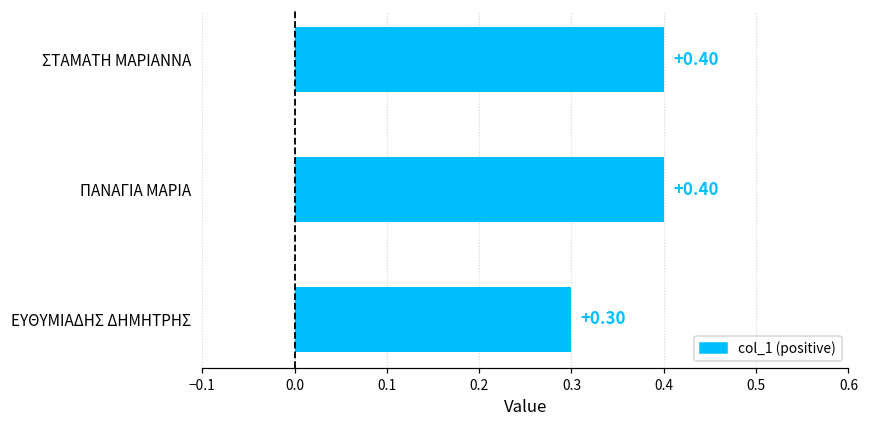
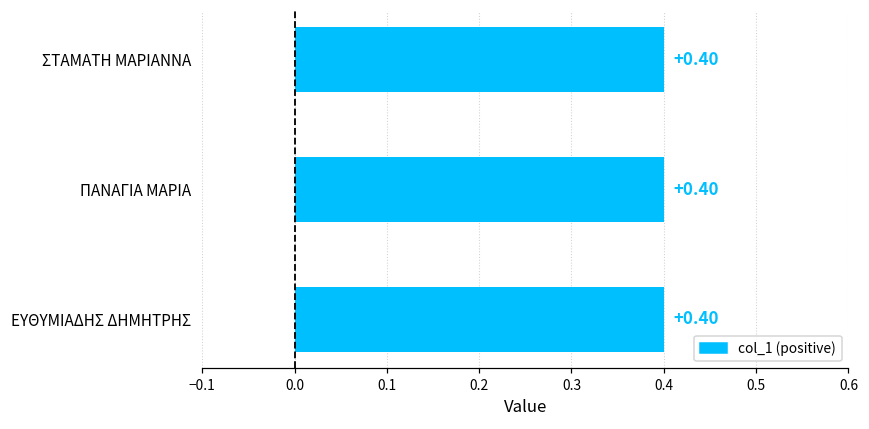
ΕΥΘΥΜΙΑΔΗΣ ΔΗΜΗΤΡΗΣ: +0.30 -> +0.40
